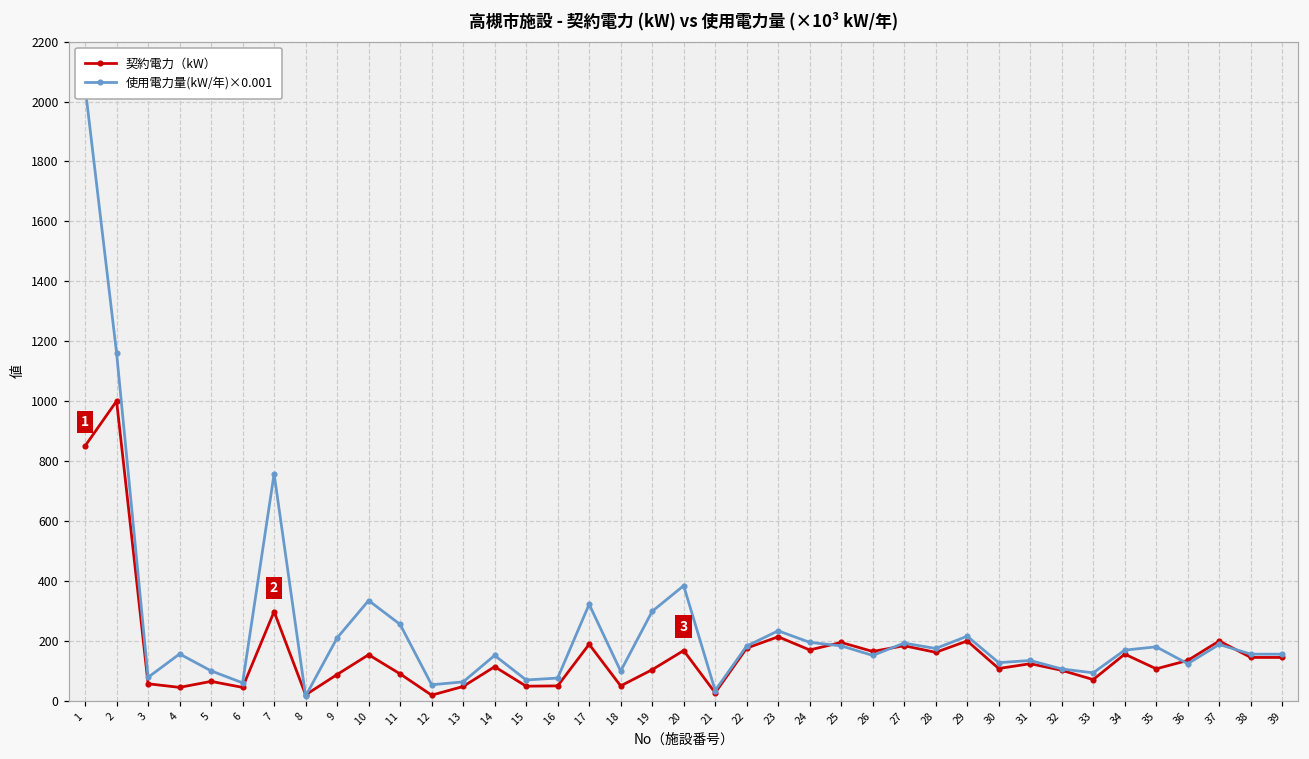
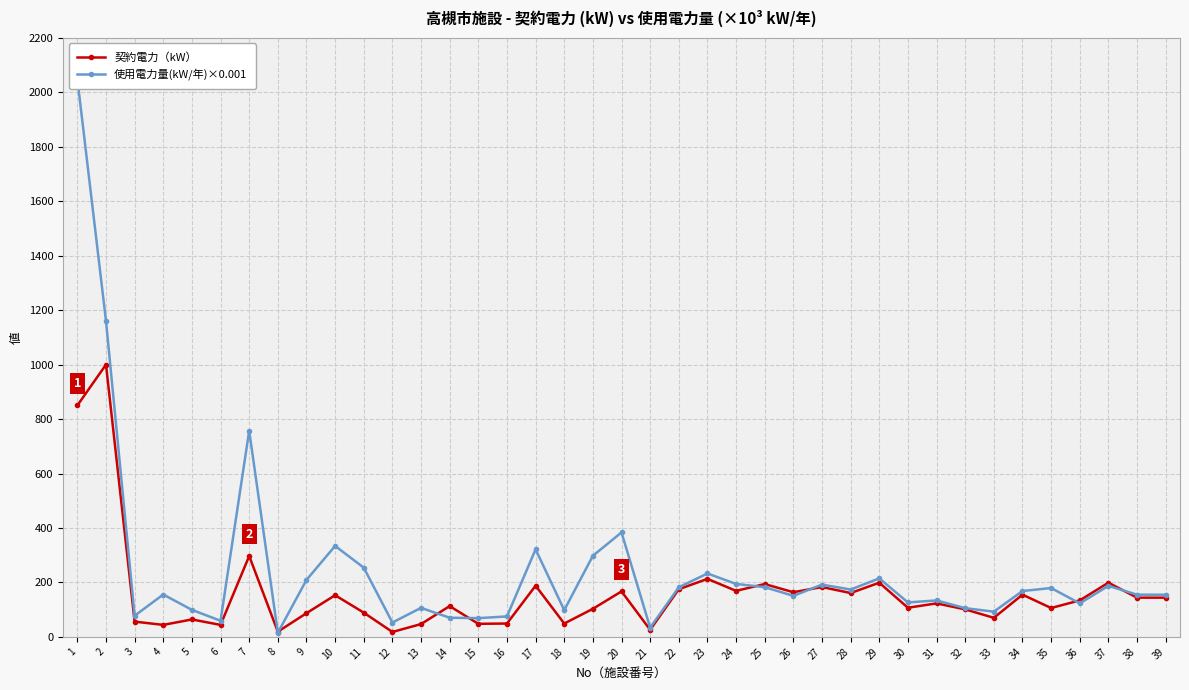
使用電力量(kW/年)×0.001, 13: 60 -> 110
使用電力量(kW/年)×0.001, 14: 150 -> 70
